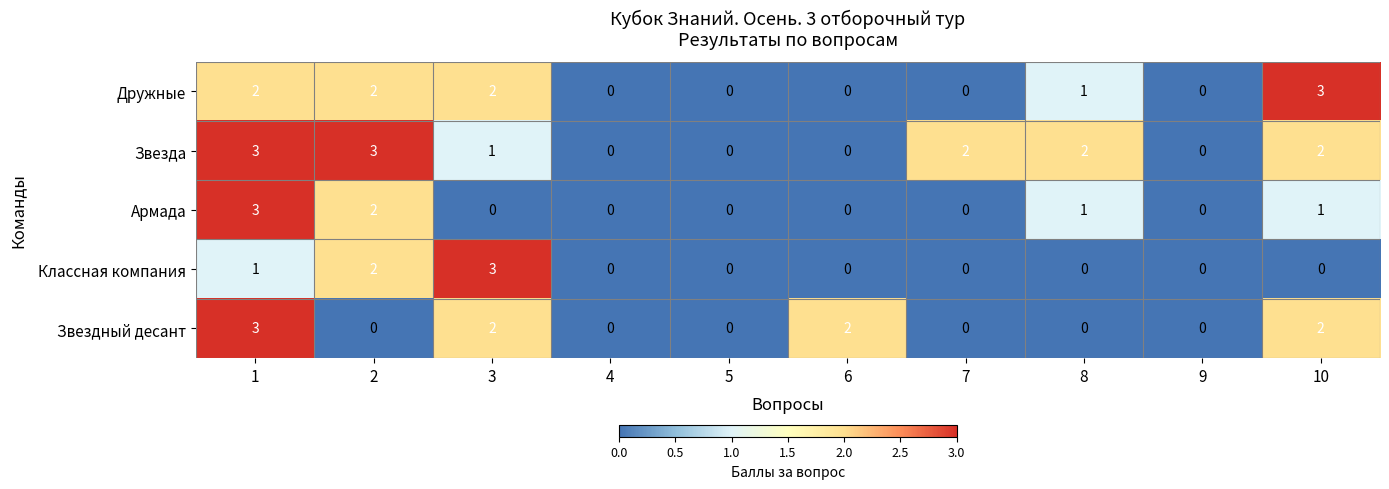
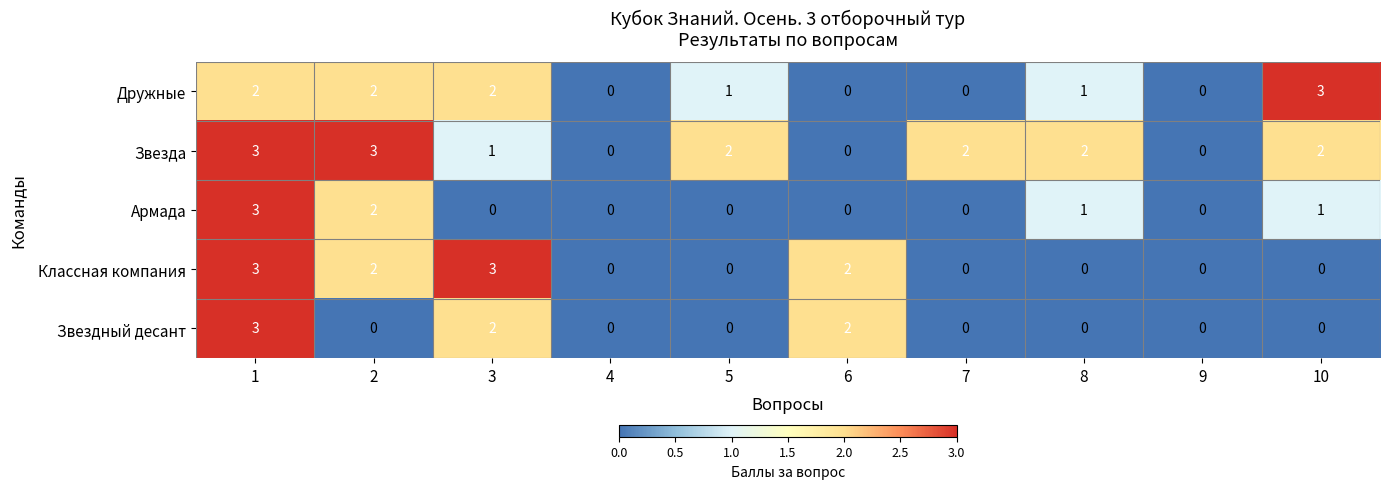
Дружные, 5: 0 -> 1
Звезда, 5: 0 -> 2
Классная компания, 1: 1 -> 3
Классная компания, 6: 0 -> 2
Звездный десант, 10: 2 -> 0
